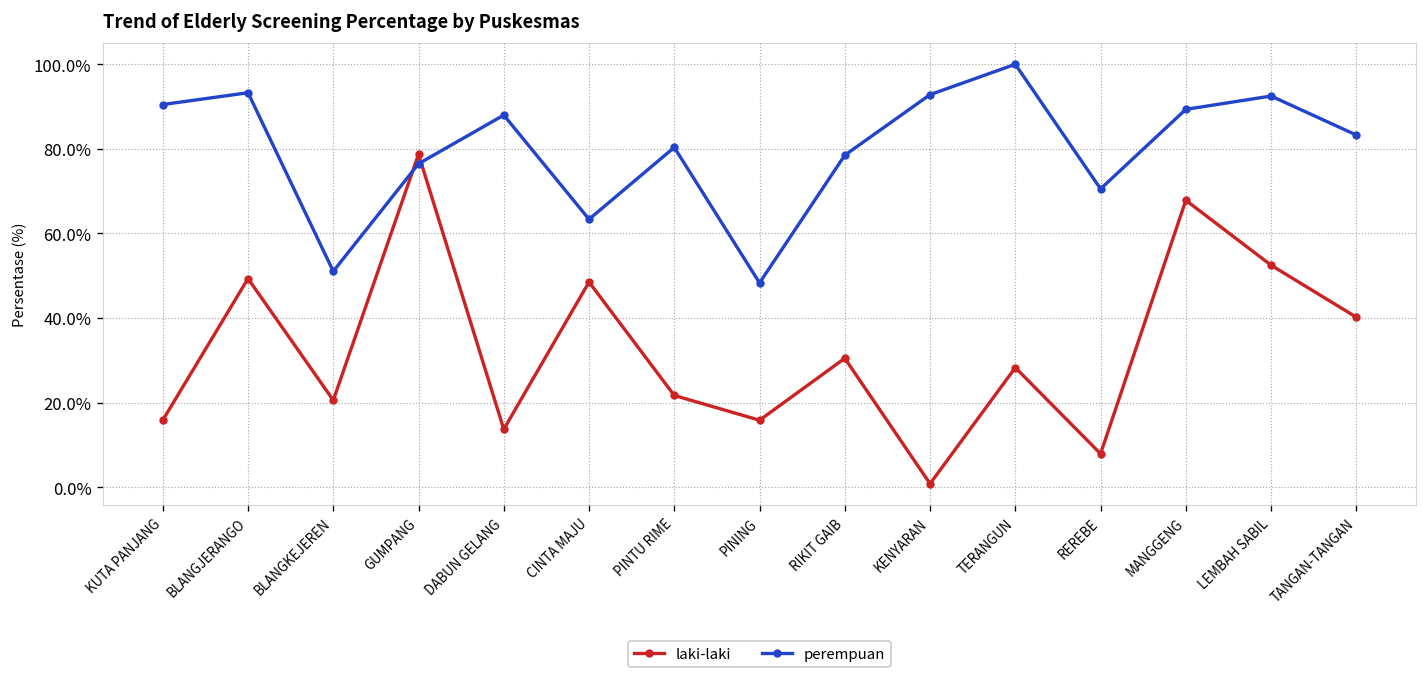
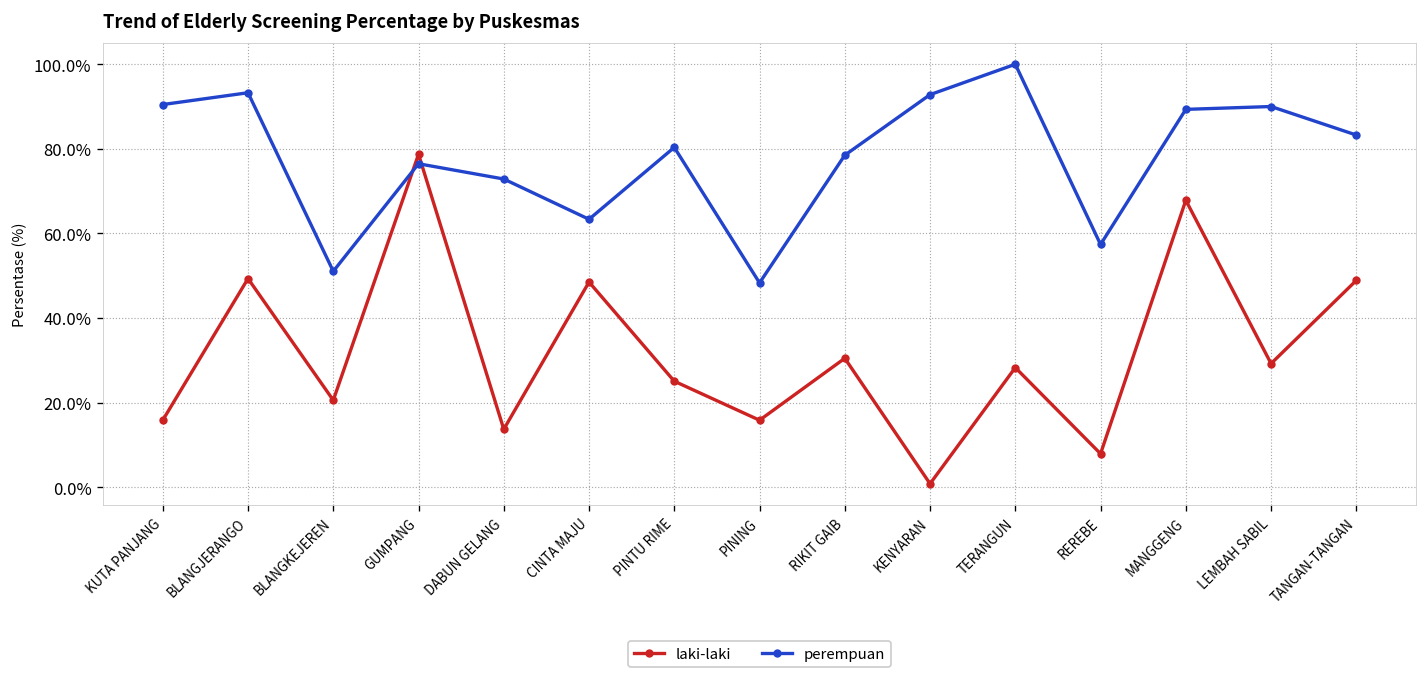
perempuan, DABUN GELANG: 88% -> 73%
laki-laki, PINTU RIME: 22% -> 25%
perempuan, REREBE: 71% -> 57%
laki-laki, LEMBAH SABIL: 52% -> 29%
perempuan, LEMBAH SABIL: 92% -> 90%
laki-laki, TANGAN-TANGAN: 40% -> 49%
